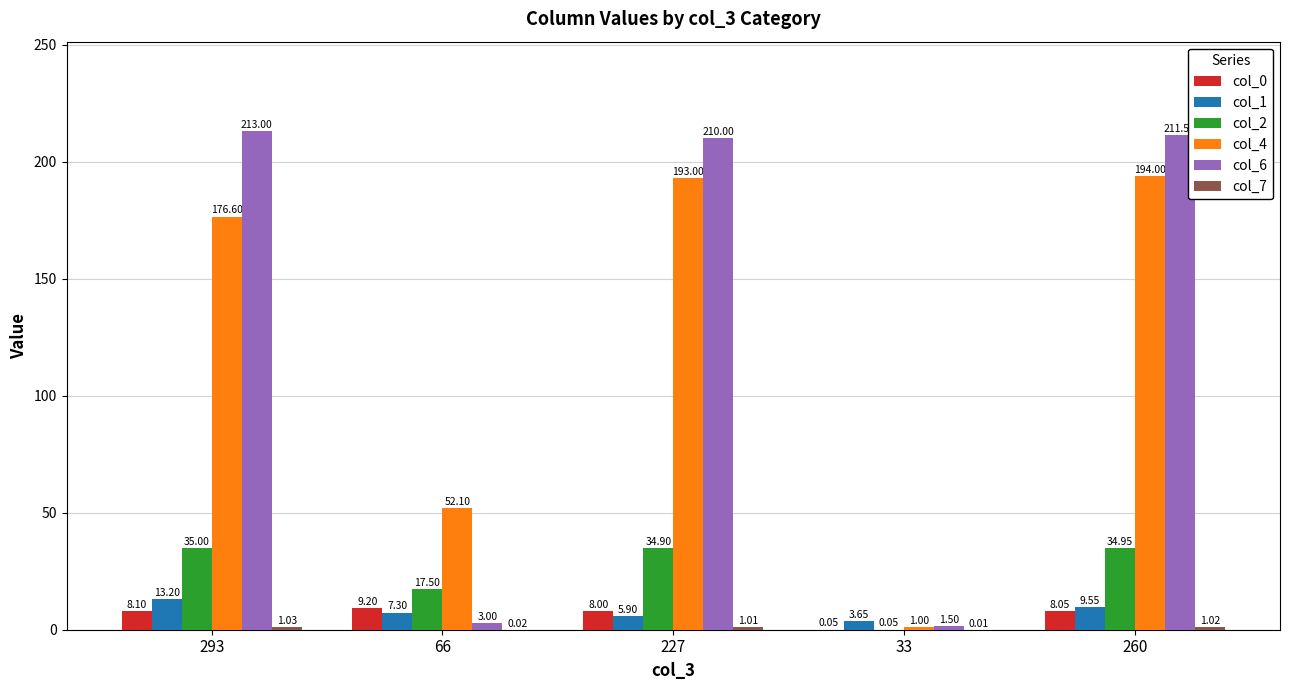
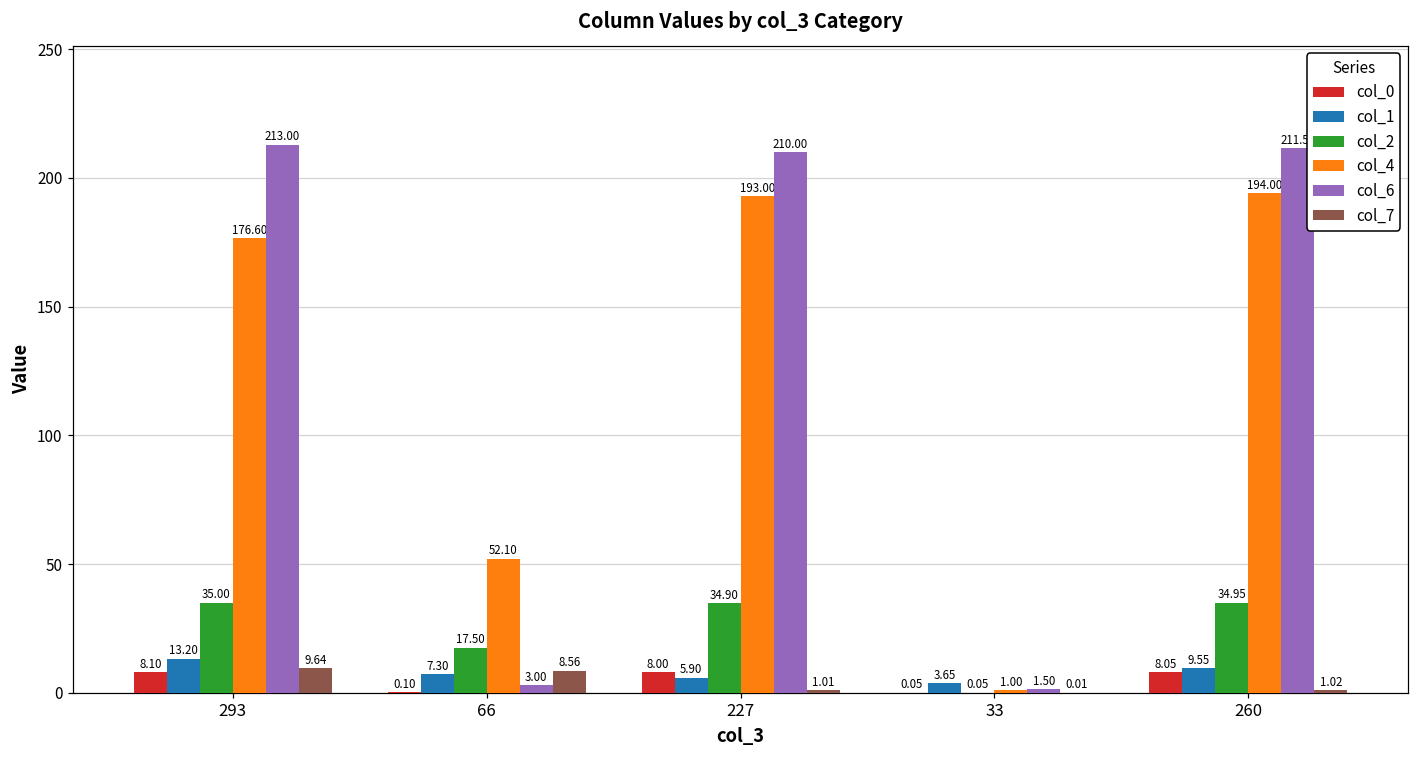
col_7, 293: 1.03 -> 9.64
col_0, 66: 9.20 -> 0.10
col_7, 66: 0.02 -> 8.56
